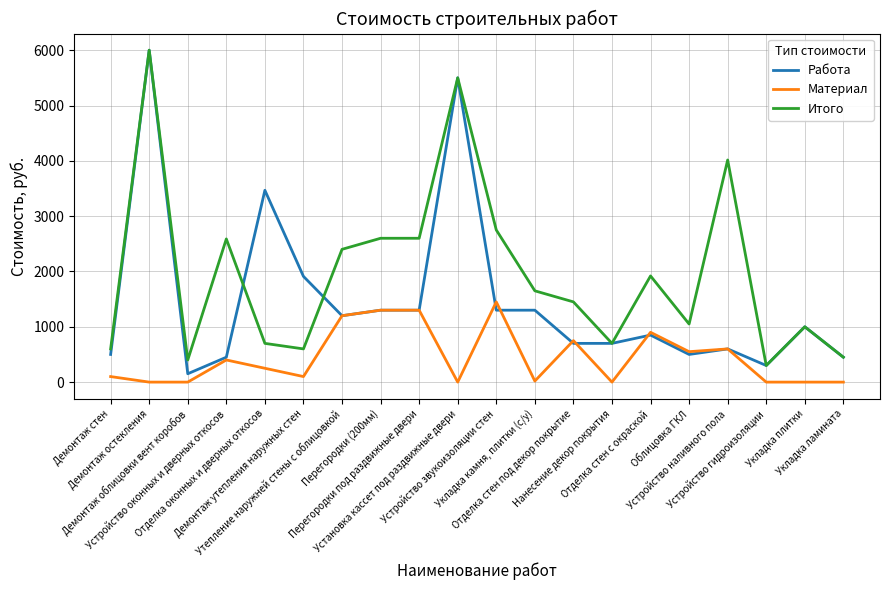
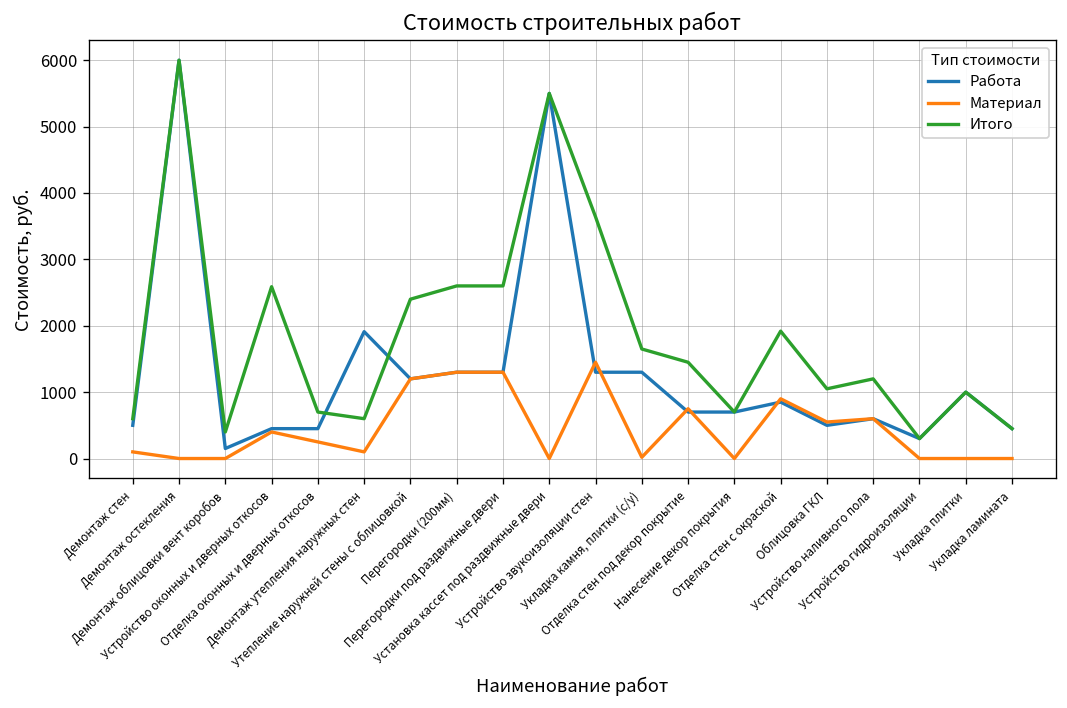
Работа, Отделка оконных и дверных откосов: 3500 -> 500
Итого, Устройство звукоизоляции стен: 2800 -> 3600
Итого, Устройство наливного пола: 4000 -> 1200
